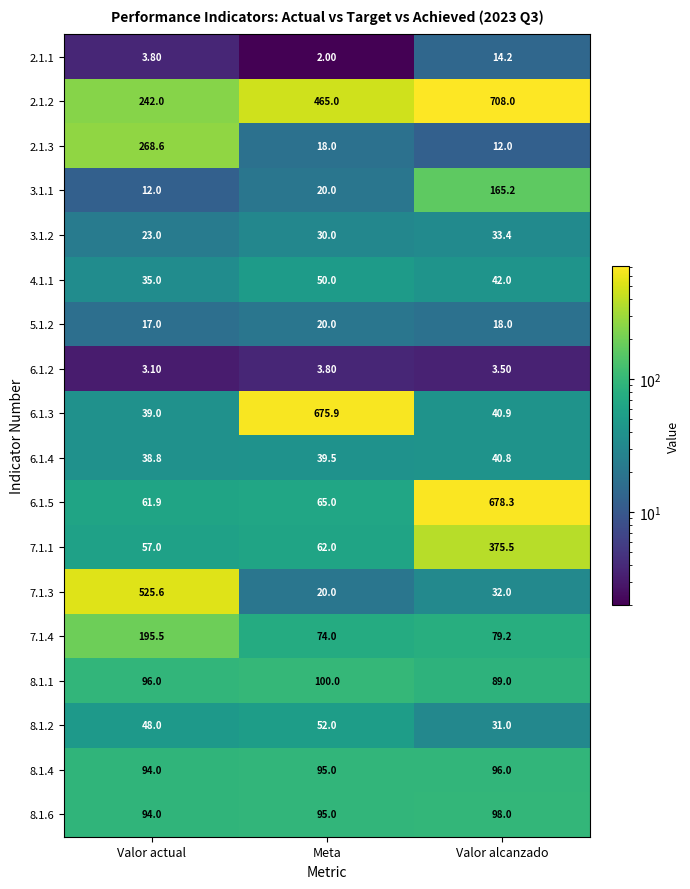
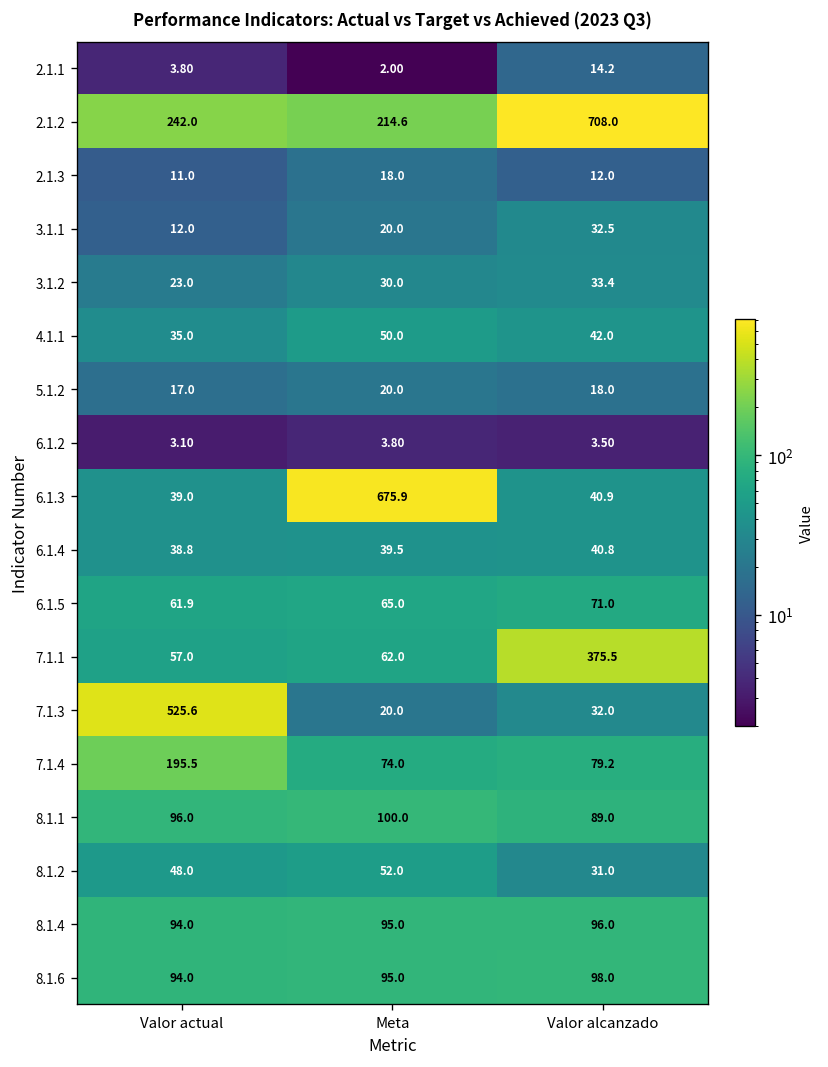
2.1.2, Meta: 465.0 -> 214.6
2.1.3, Valor actual: 268.6 -> 11.0
3.1.1, Valor alcanzado: 165.2 -> 32.5
6.1.5, Valor alcanzado: 678.3 -> 71.0
